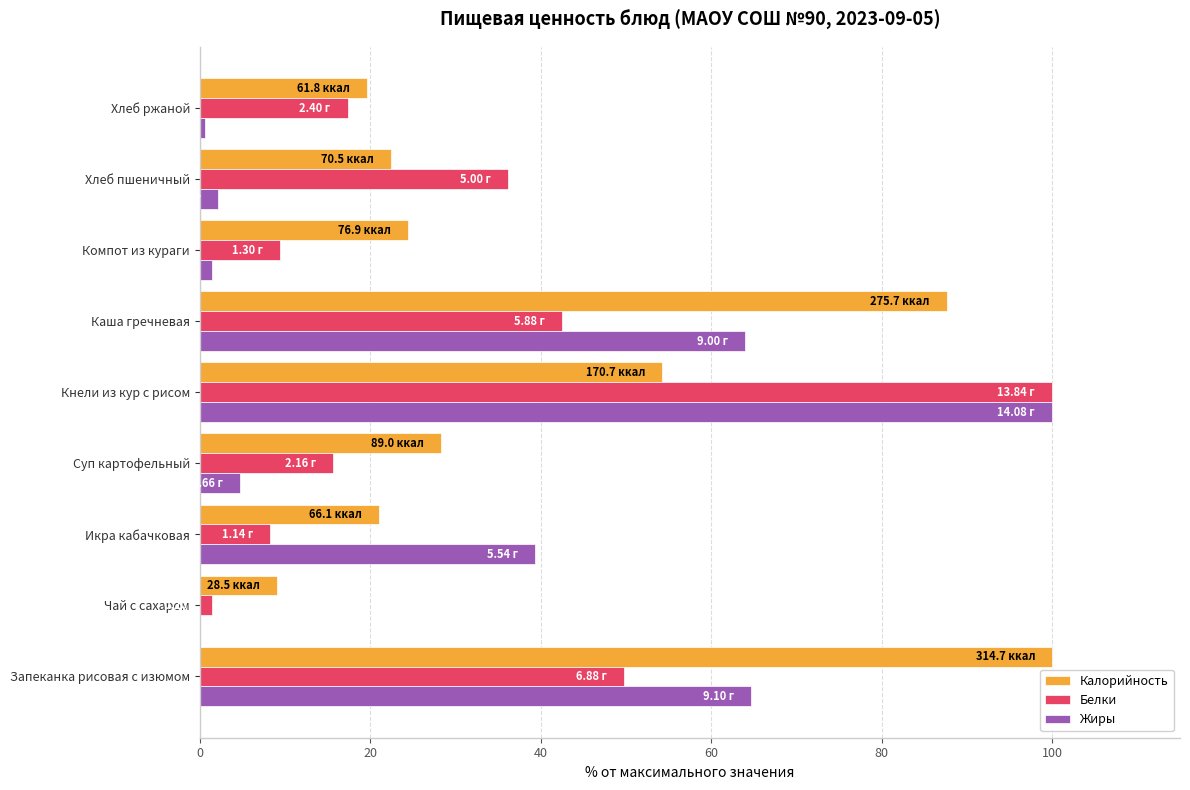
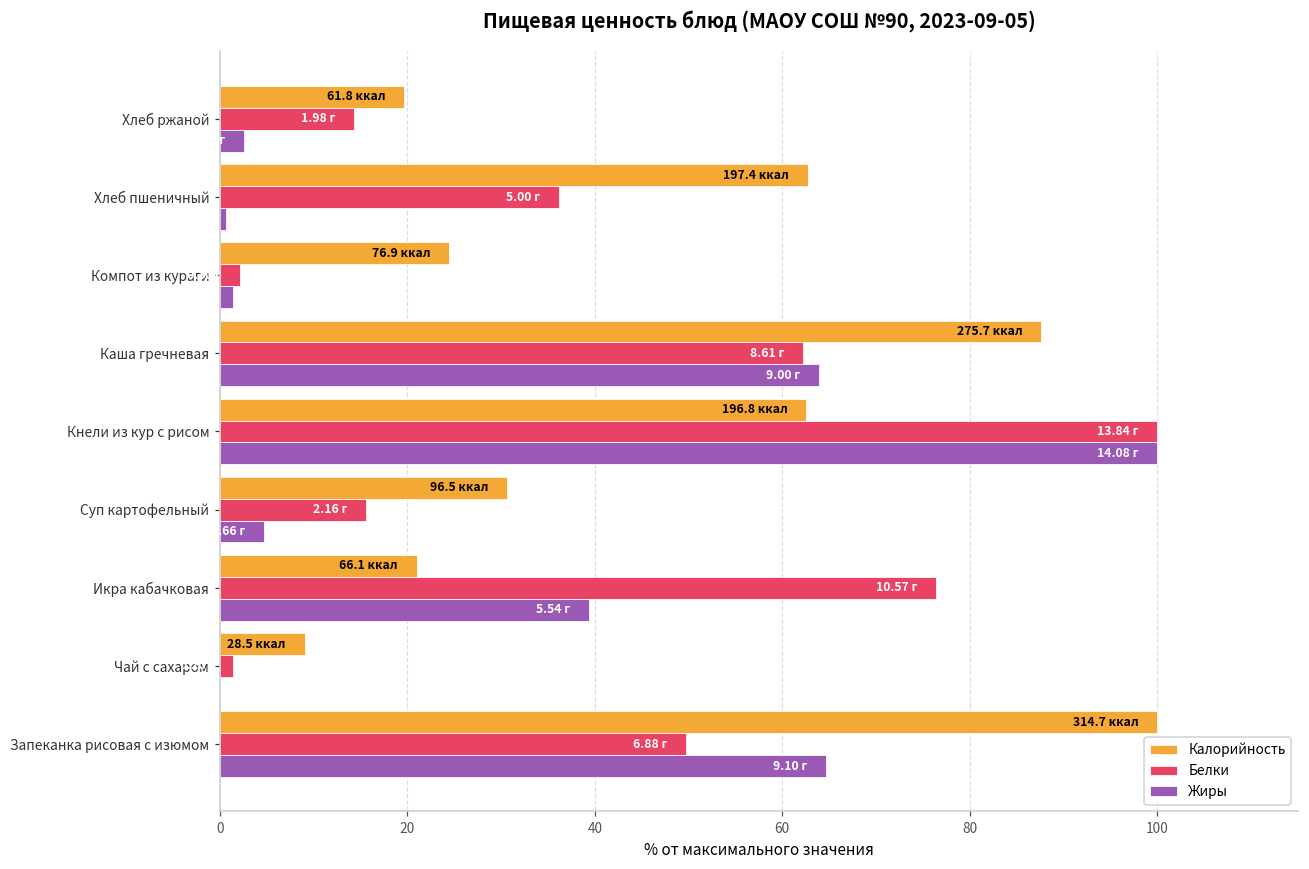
Белки, Хлеб ржаной: 2.40 -> 1.98
Жиры, Хлеб ржаной: 1 -> 3
Калорийность, Хлеб пшеничный: 70.5 -> 197.4
Жиры, Хлеб пшеничный: 2 -> 1
Белки, Компот из кураги: 9 -> 2
Белки, Каша гречневая: 5.88 -> 8.61
Калорийность, Кнели из кур с рисом: 170.7 -> 196.8
Калорийность, Суп картофельный: 89.0 -> 96.5
Белки, Икра кабачковая: 1.14 -> 10.57
